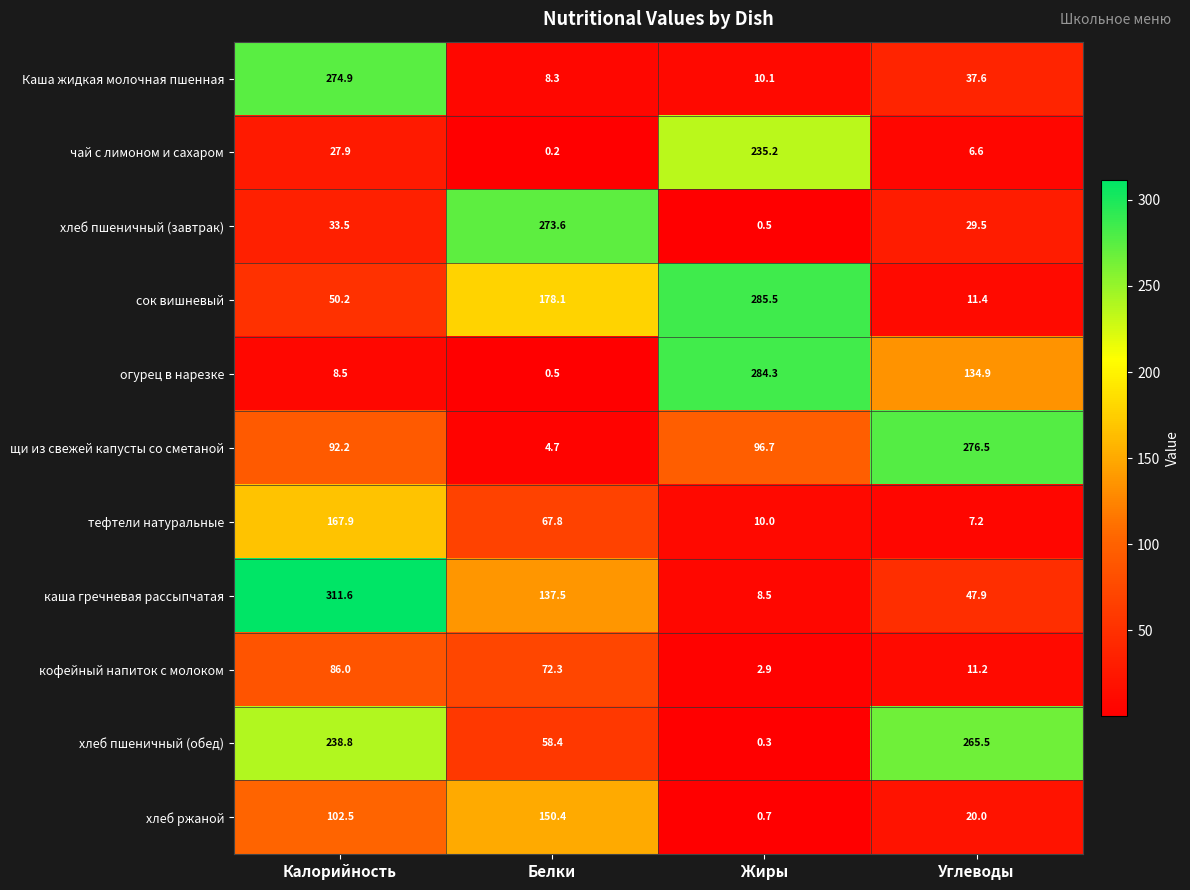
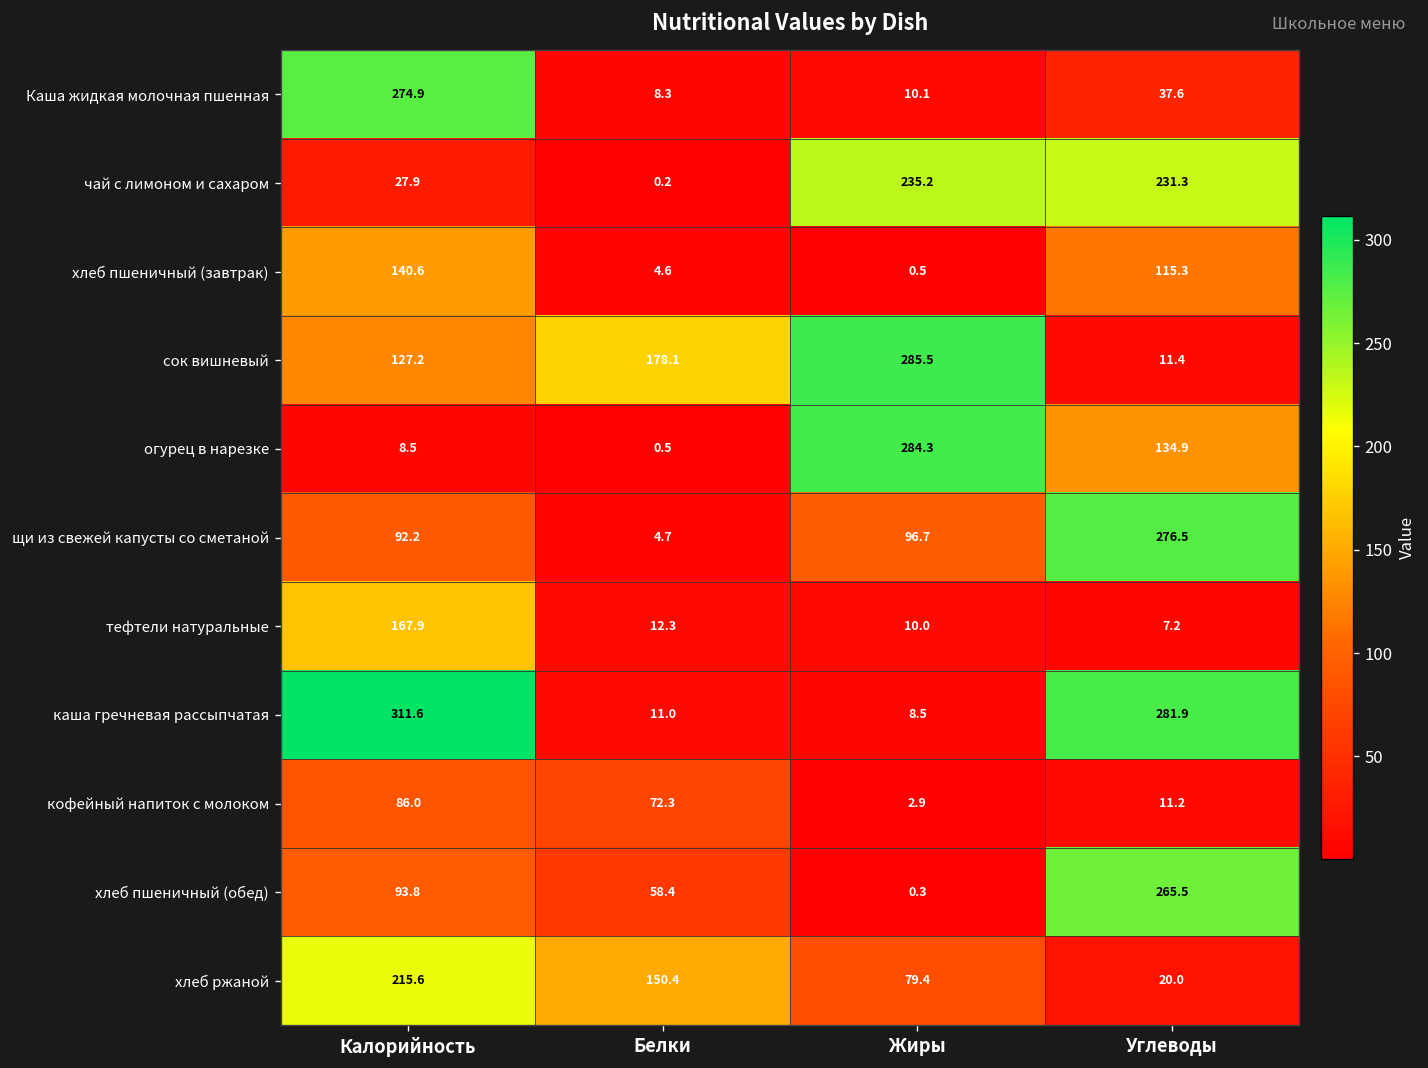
чай с лимоном и сахаром, Углеводы: 6.6 -> 231.3
хлеб пшеничный (завтрак), Калорийность: 33.5 -> 140.6
хлеб пшеничный (завтрак), Белки: 273.6 -> 4.6
хлеб пшеничный (завтрак), Углеводы: 29.5 -> 115.3
сок вишневый, Калорийность: 50.2 -> 127.2
тефтели натуральные, Белки: 67.8 -> 12.3
каша гречневая рассыпчатая, Белки: 137.5 -> 11.0
каша гречневая рассыпчатая, Углеводы: 47.9 -> 281.9
хлеб пшеничный (обед), Калорийность: 238.8 -> 93.8
хлеб ржаной, Калорийность: 102.5 -> 215.6
хлеб ржаной, Жиры: 0.7 -> 79.4
